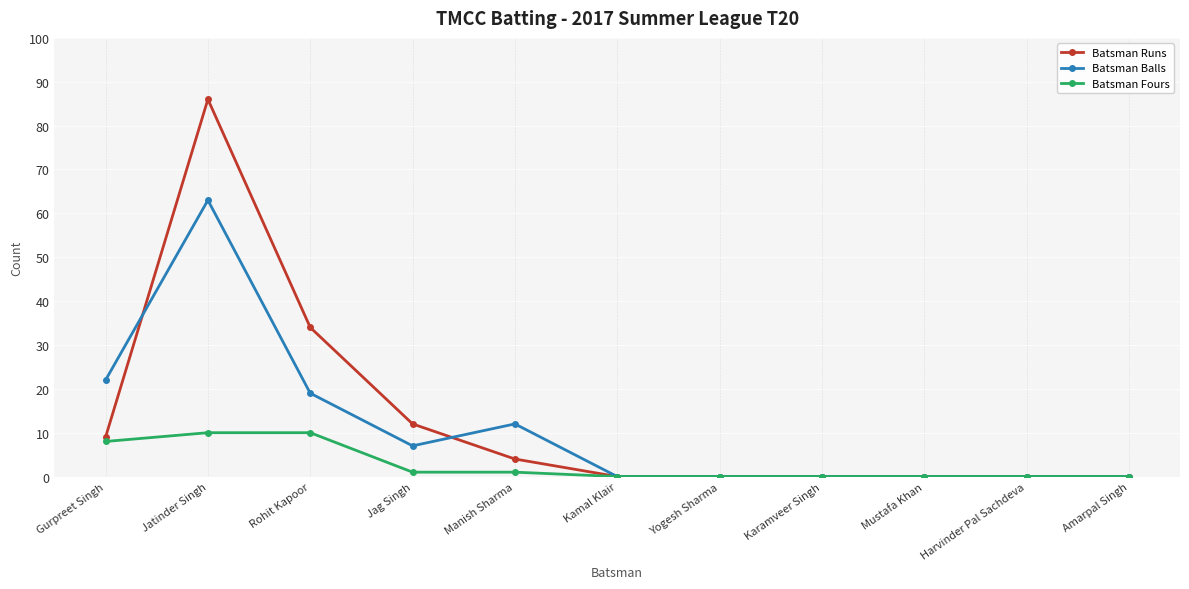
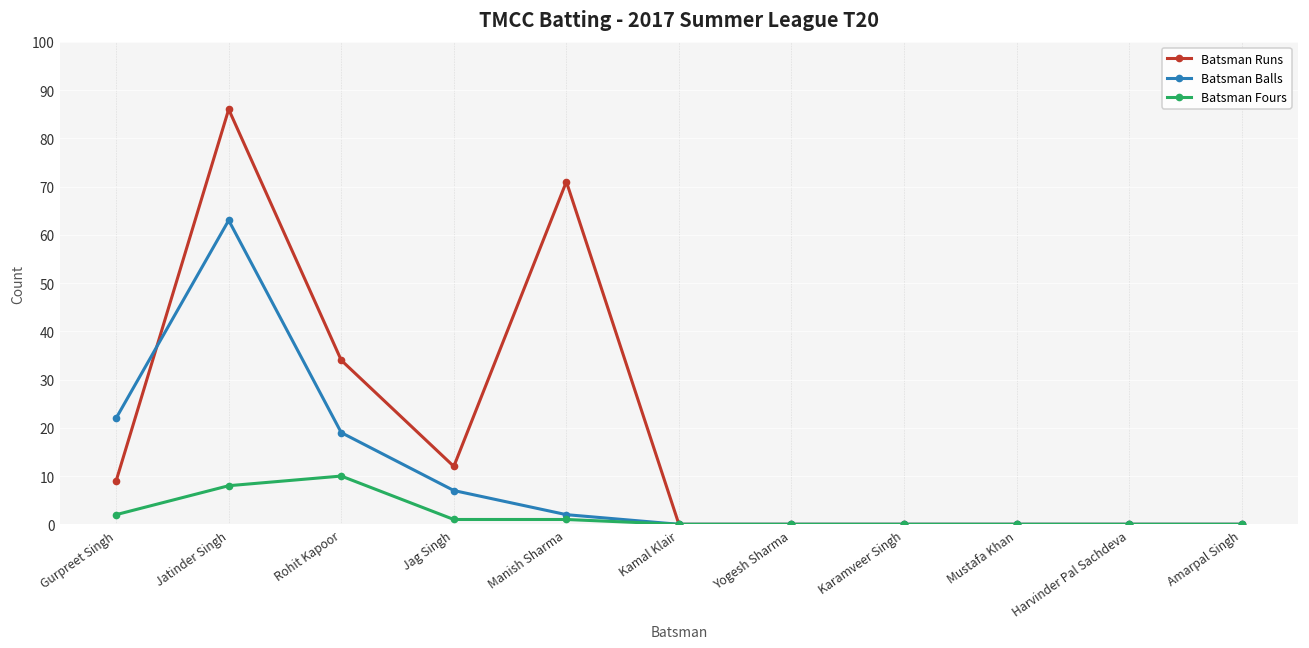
Batsman Fours, Gurpreet Singh: 8 -> 2
Batsman Fours, Jatinder Singh: 10 -> 8
Batsman Runs, Manish Sharma: 4 -> 71
Batsman Balls, Manish Sharma: 12 -> 2
